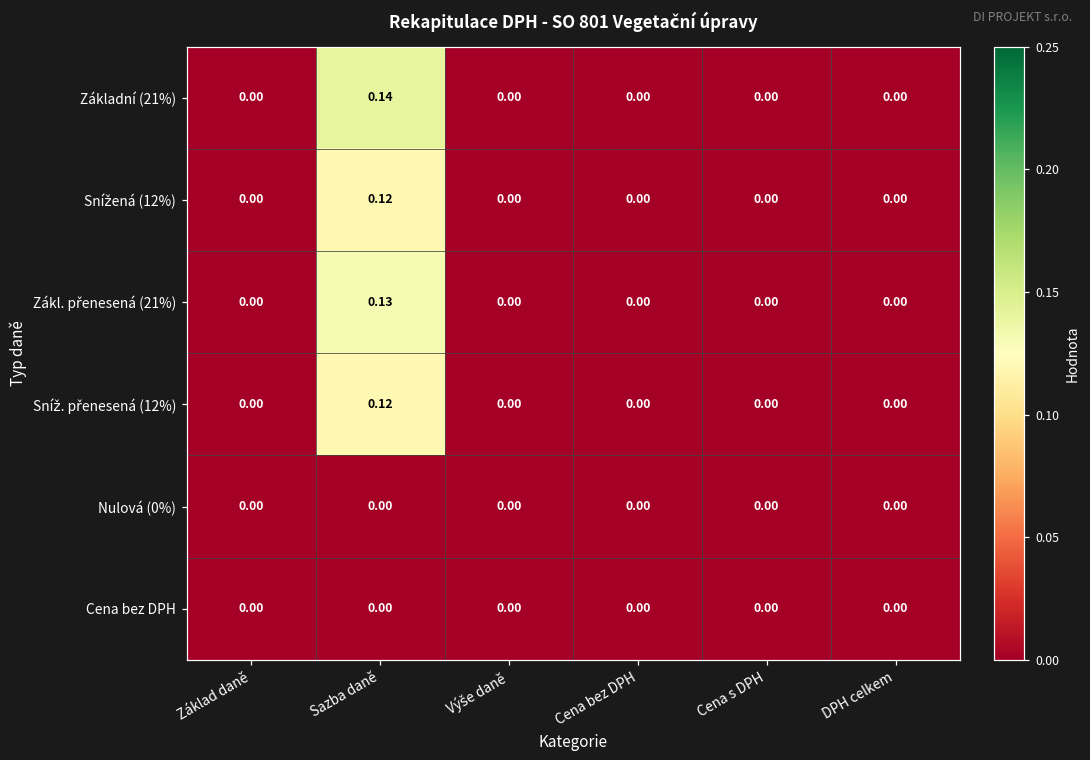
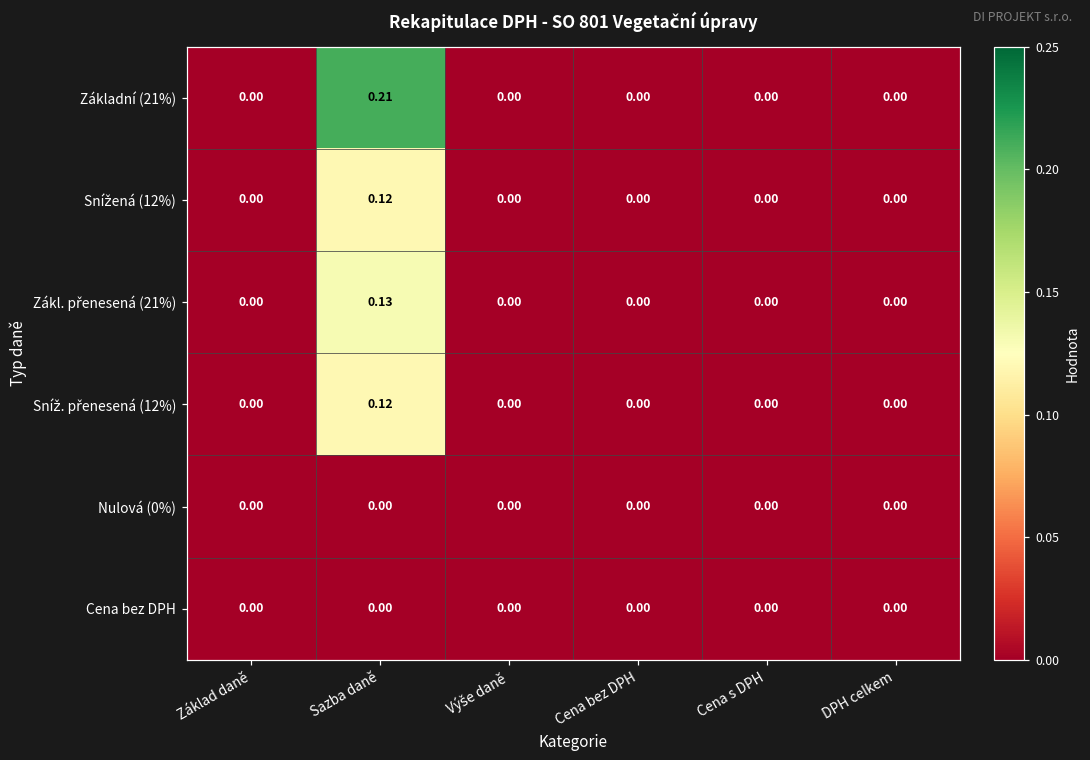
Základní (21%), Sazba daně: 0.14 -> 0.21
